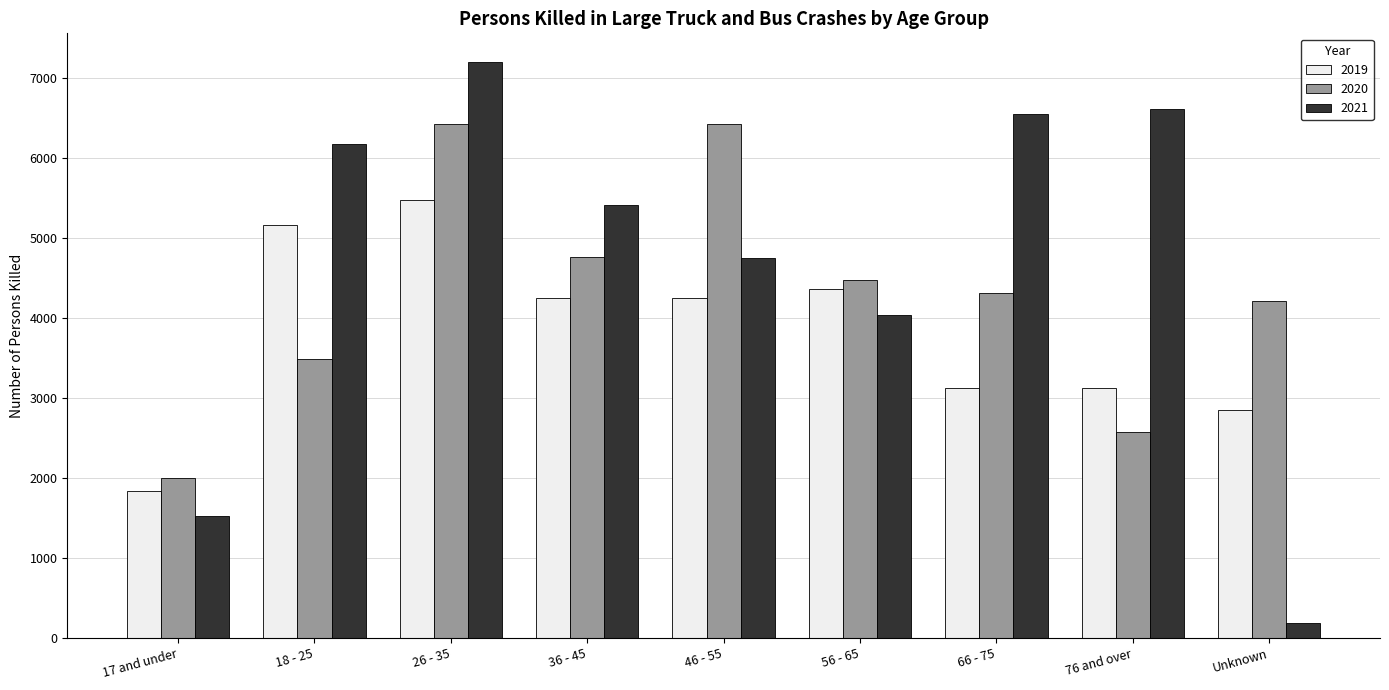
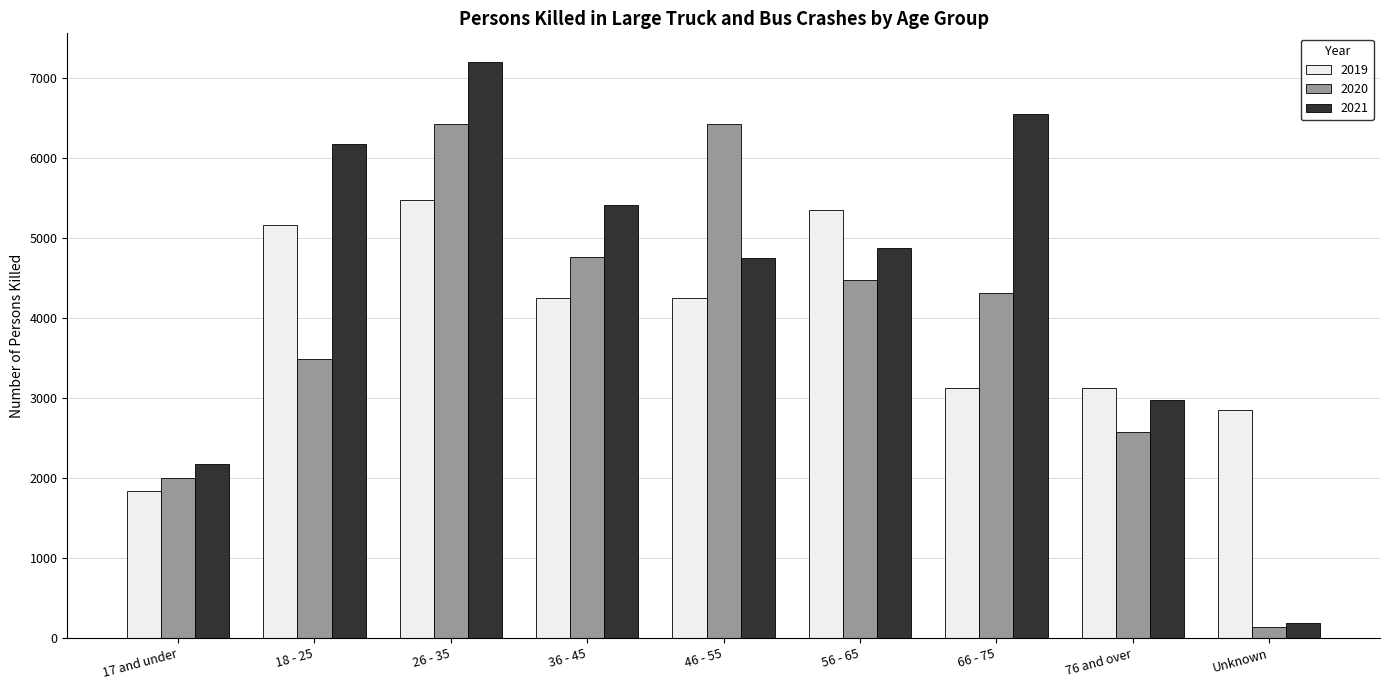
2021, 17 and under: 1500 -> 2200
2019, 56 - 65: 4400 -> 5300
2021, 56 - 65: 4000 -> 4900
2021, 76 and over: 6600 -> 3000
2020, Unknown: 4200 -> 100
